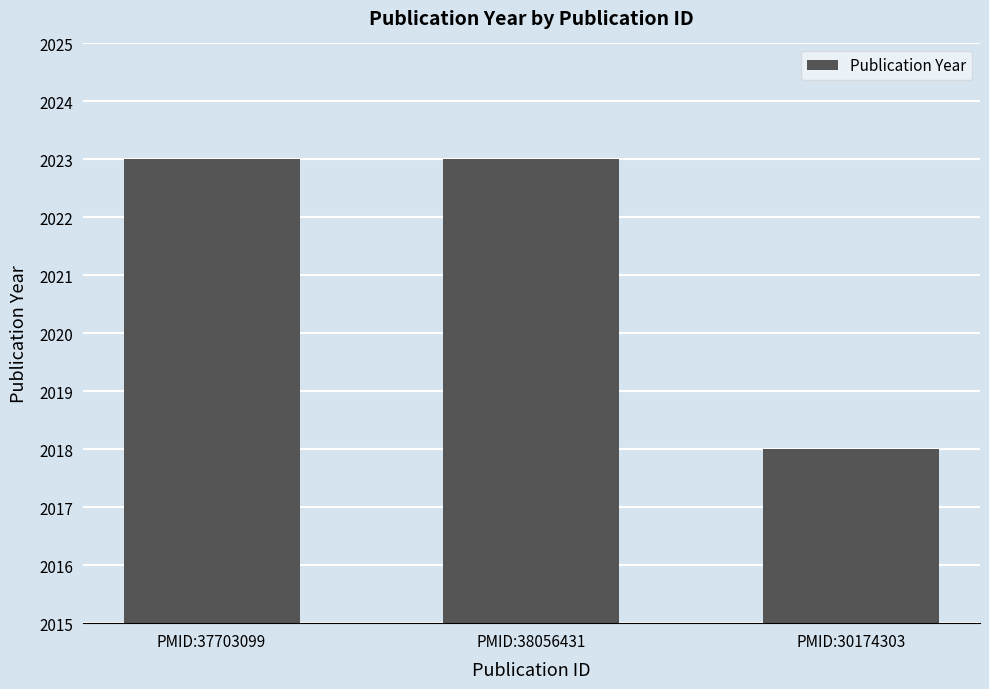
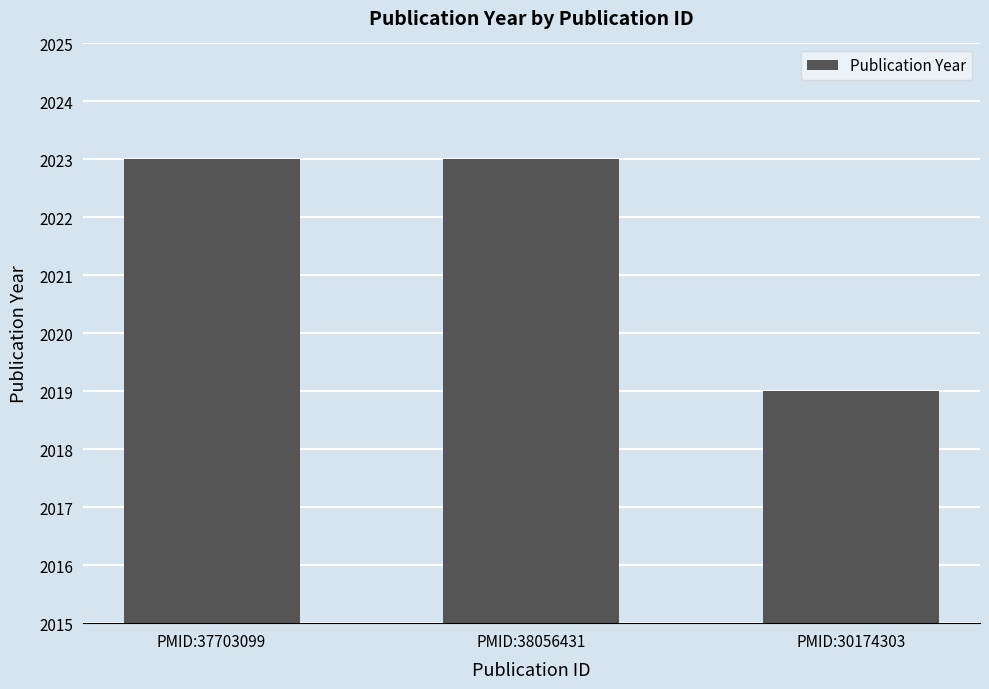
PMID:30174303: 2018 -> 2019
